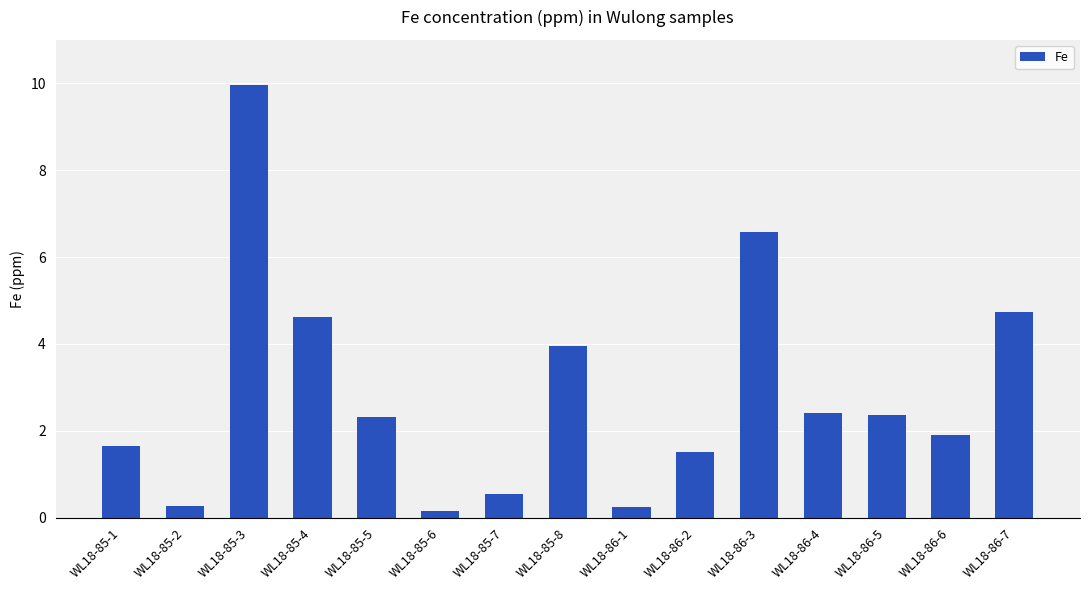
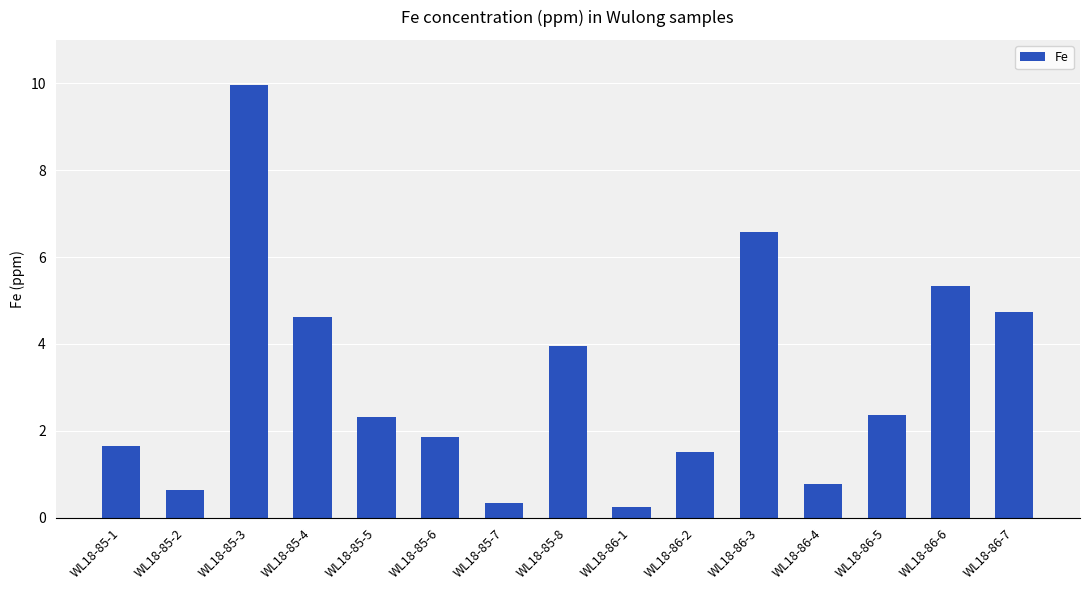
WL18-85-2: 0.3 -> 0.6
WL18-85-6: 0.1 -> 1.8
WL18-85-7: 0.6 -> 0.3
WL18-86-4: 2.4 -> 0.8
WL18-86-6: 1.9 -> 5.3
